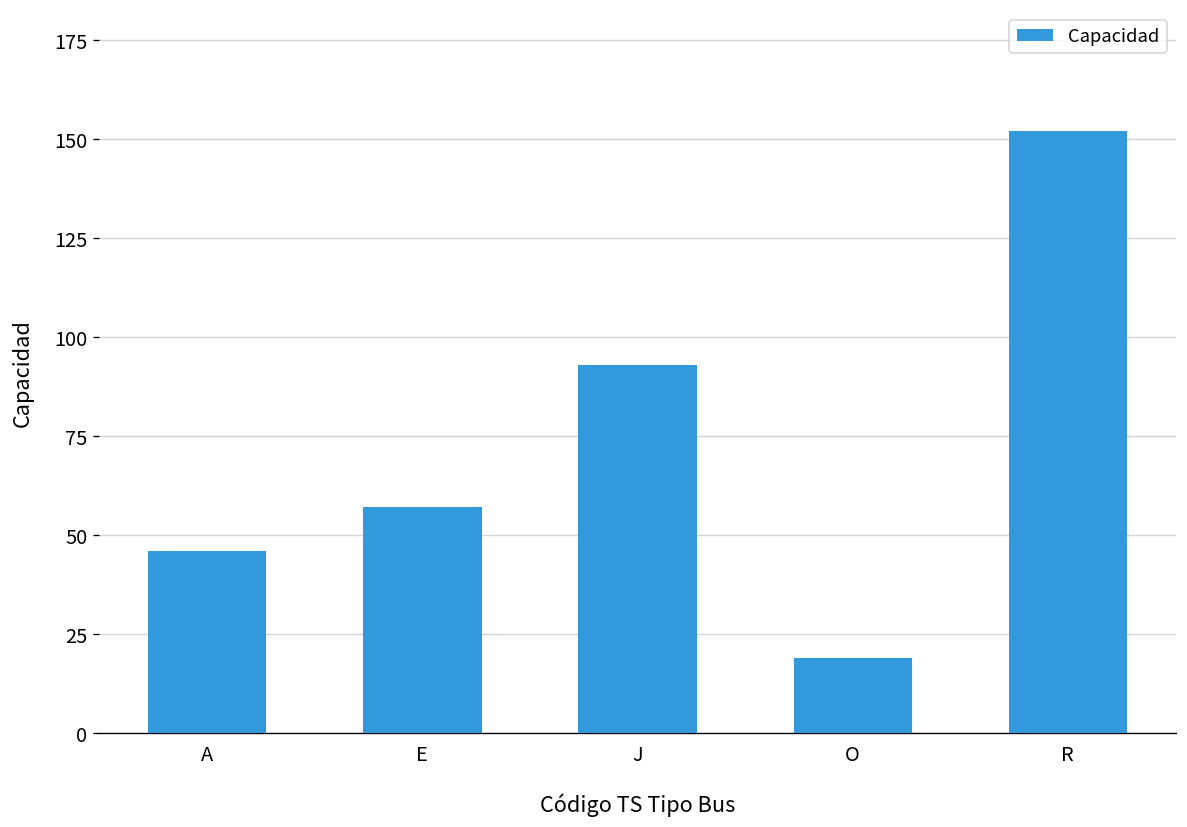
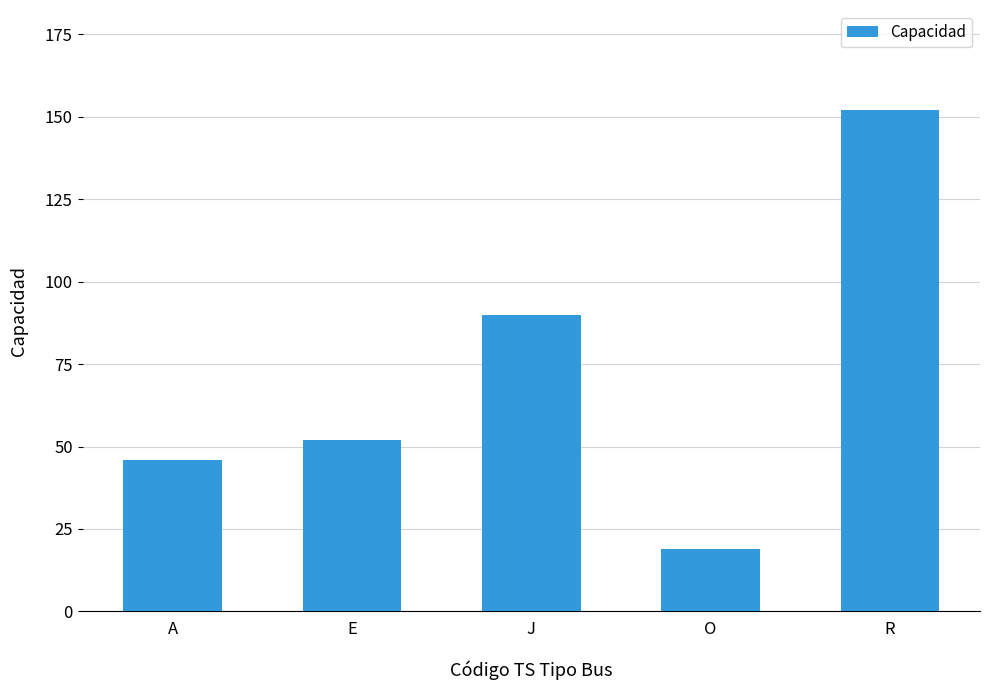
E: 57 -> 52
J: 93 -> 90
